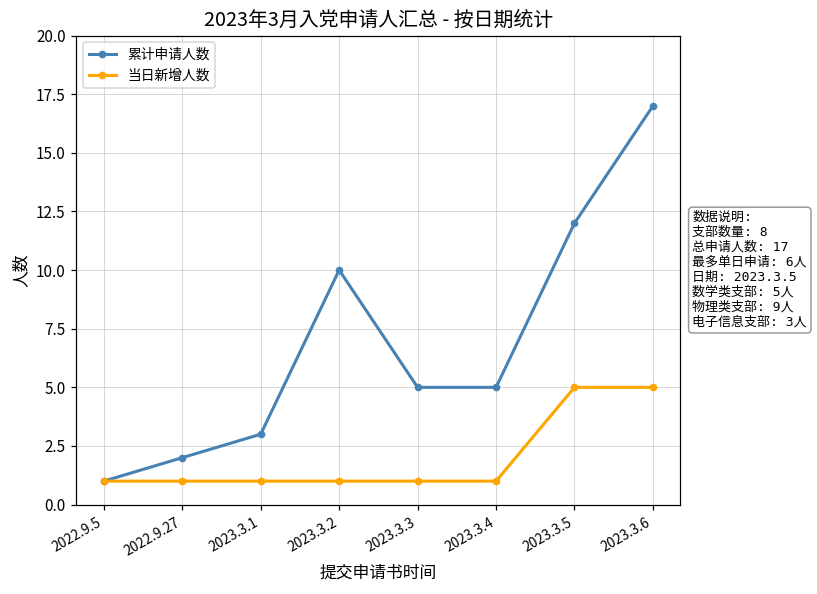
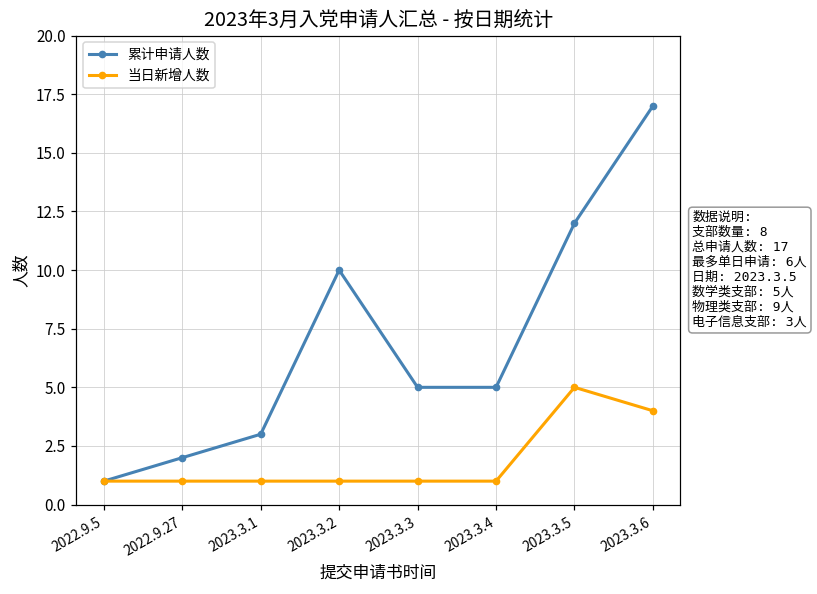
当日新增人数, 2023.3.6: 5 -> 4
